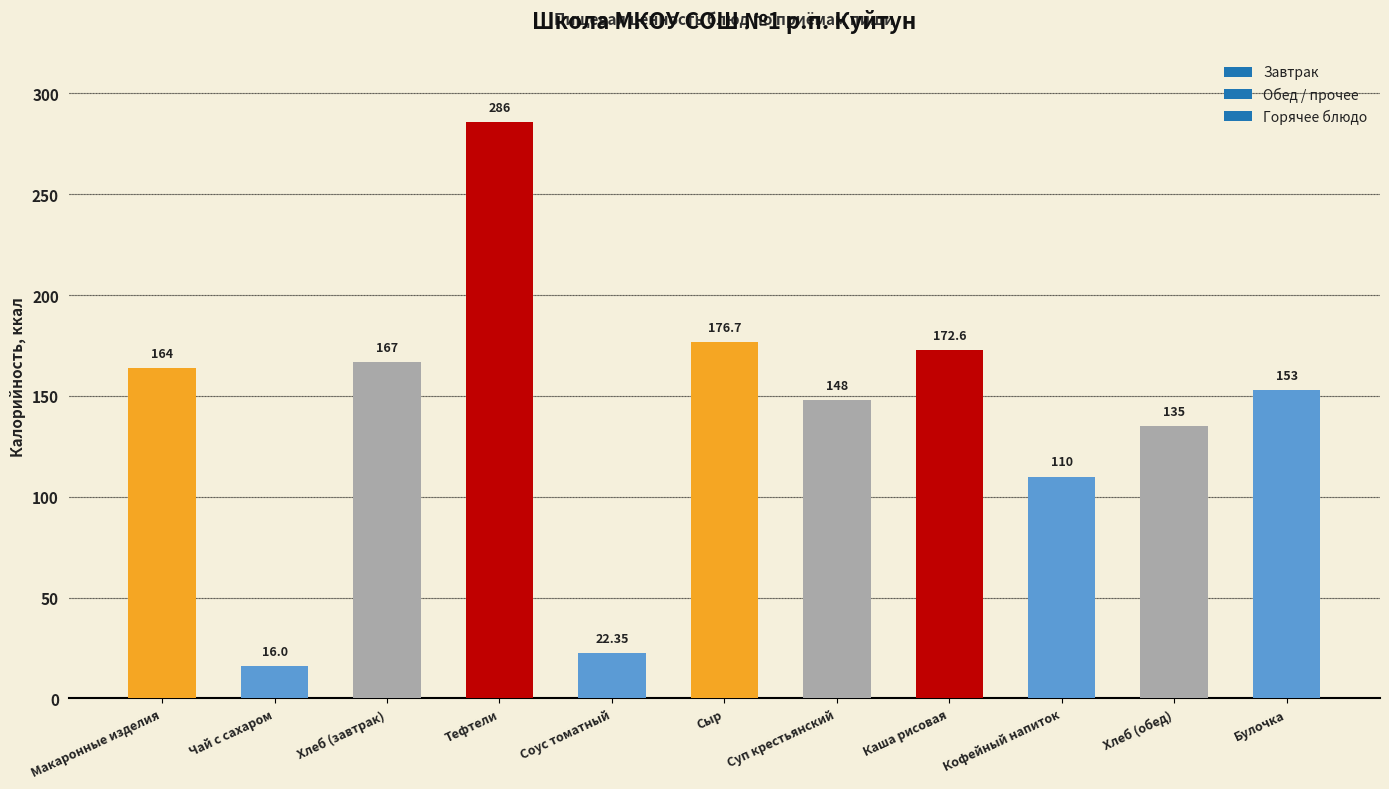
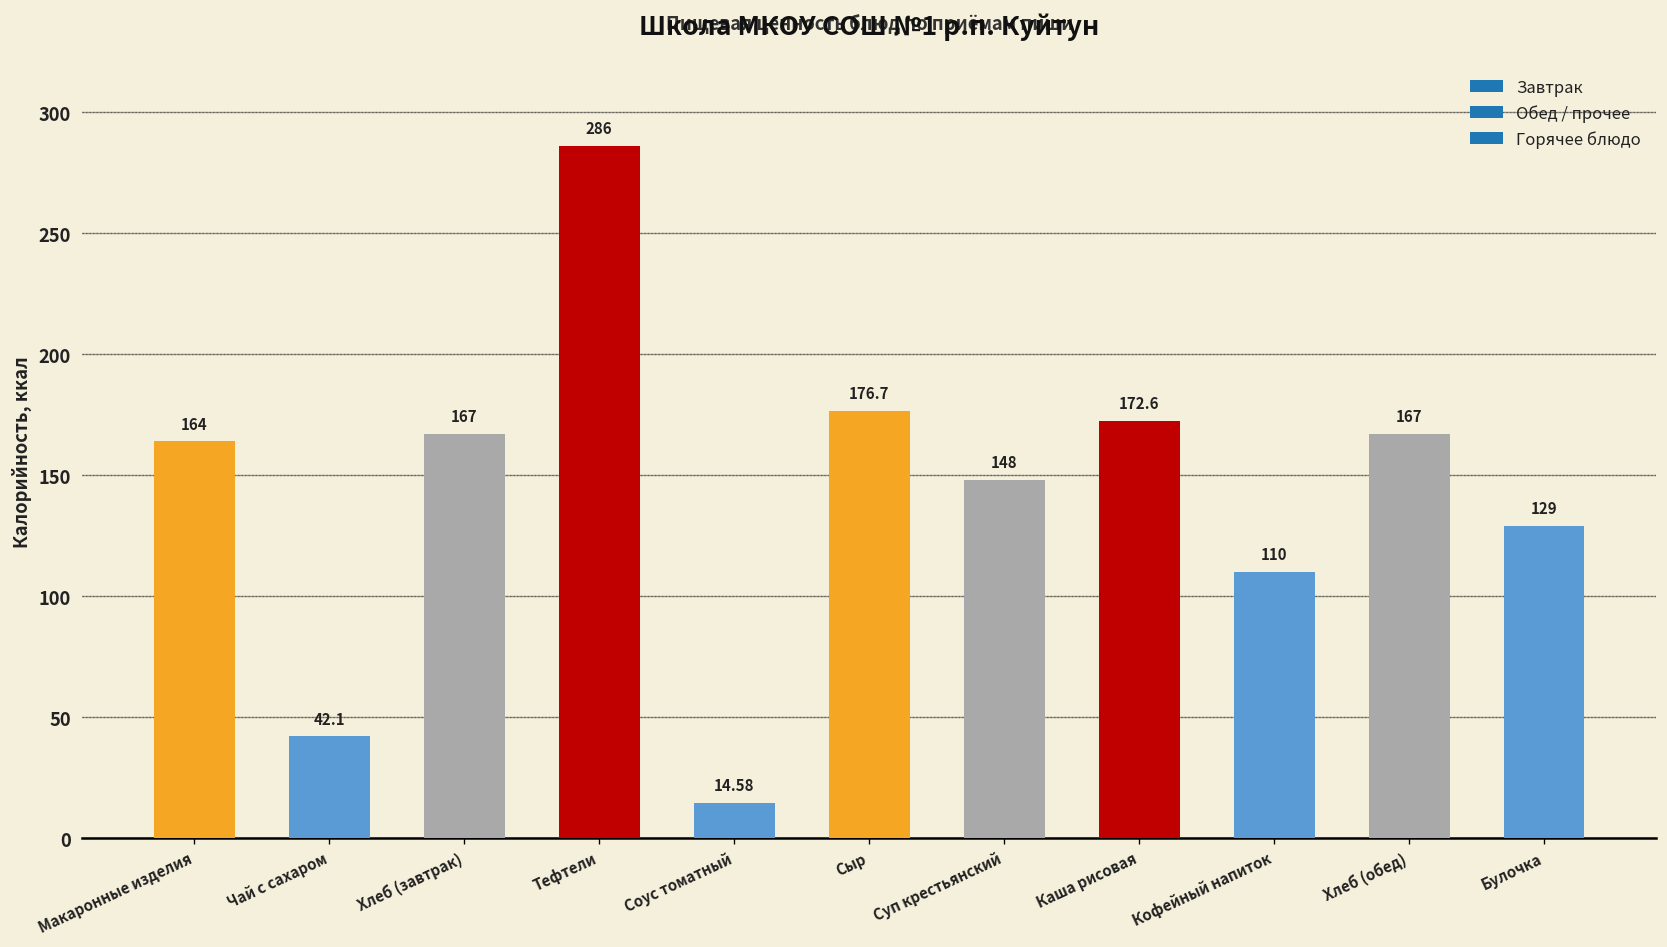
Чай с сахаром: 16.0 -> 42.1
Соус томатный: 22.35 -> 14.58
Хлеб (обед): 135 -> 167
Булочка: 153 -> 129
